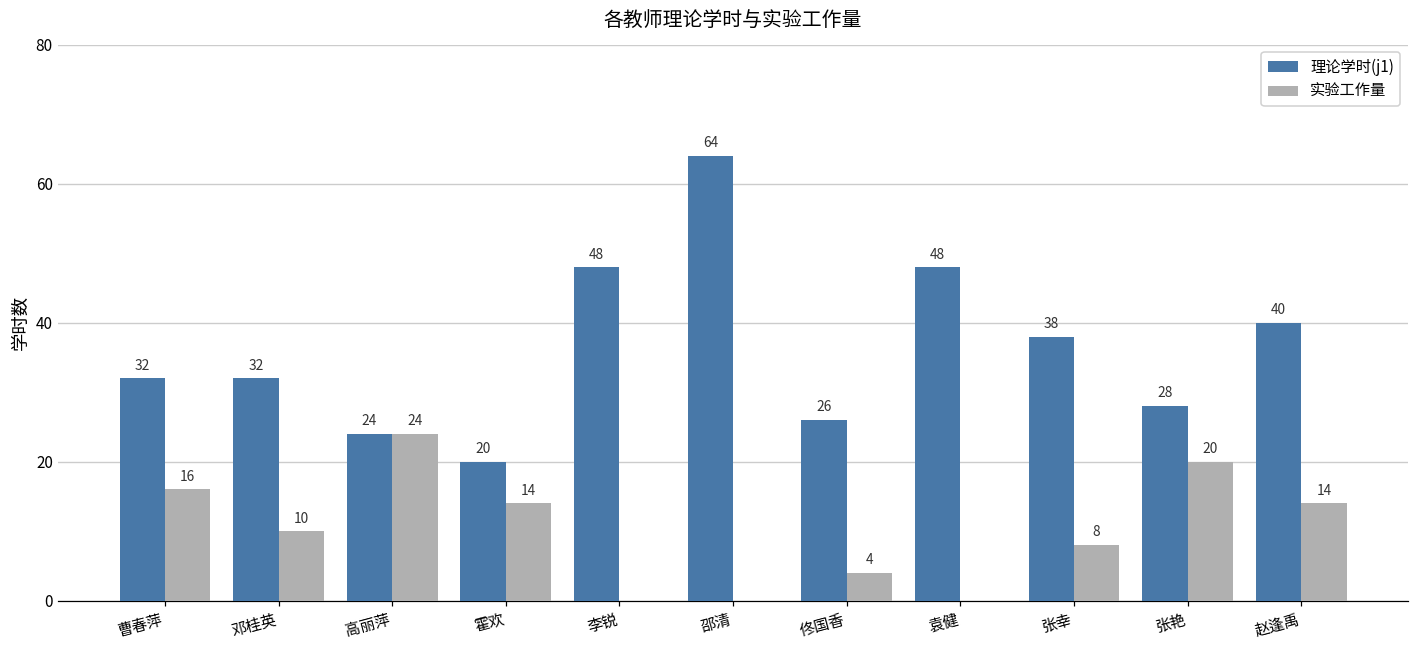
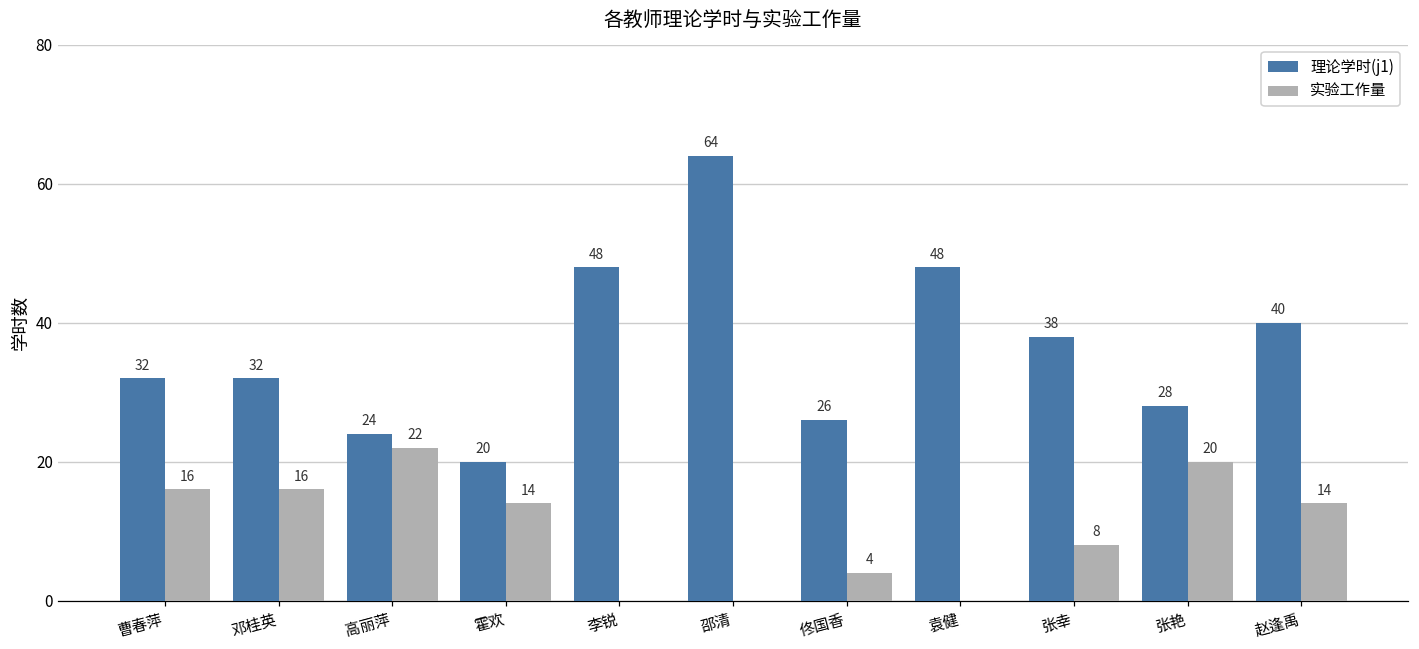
实验工作量, 邓桂英: 10 -> 16
实验工作量, 高丽萍: 24 -> 22
